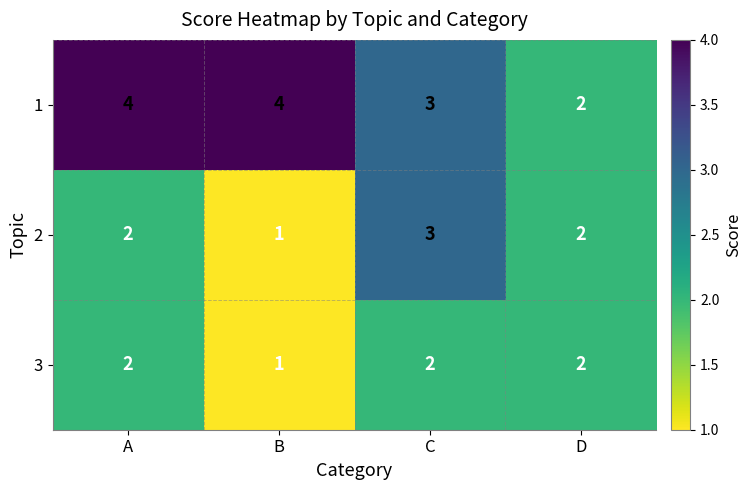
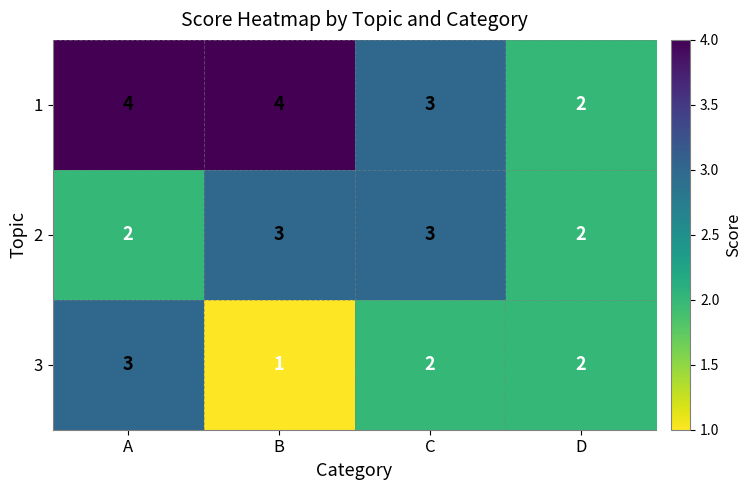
2, B: 1 -> 3
3, A: 2 -> 3
